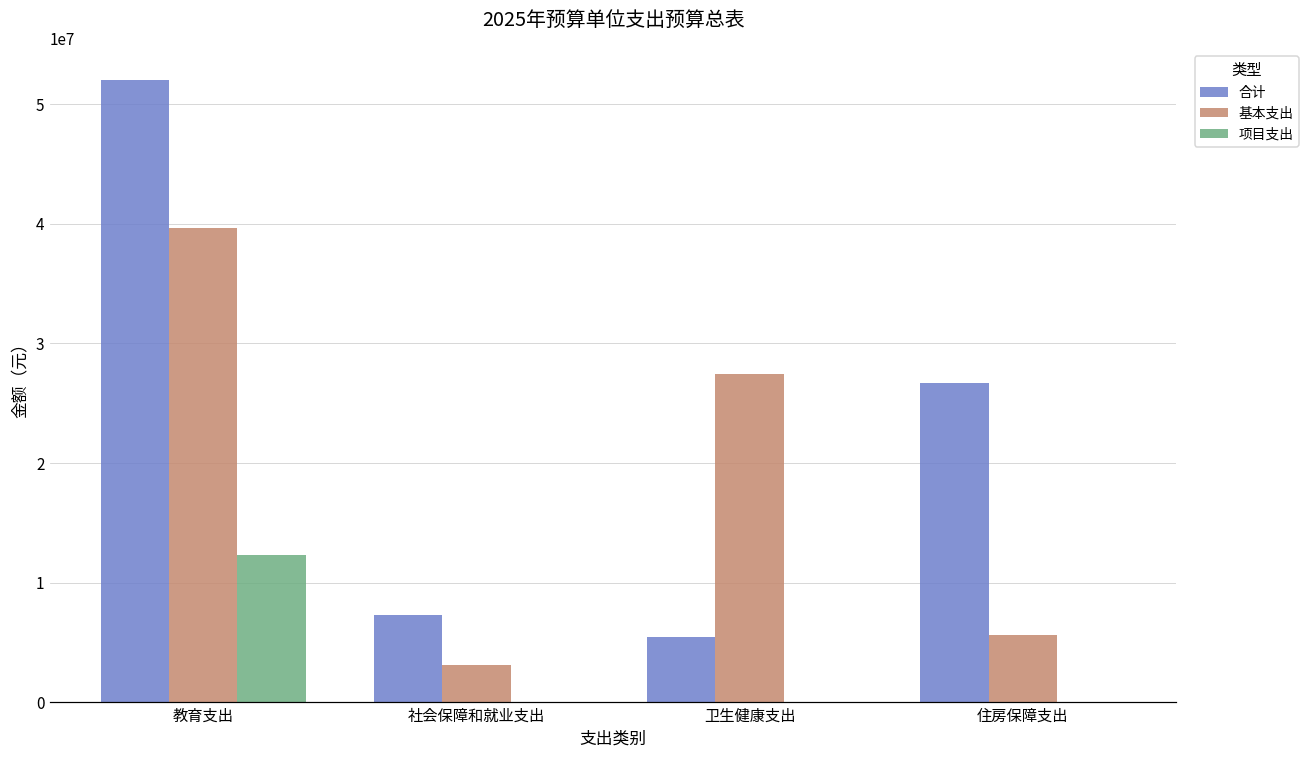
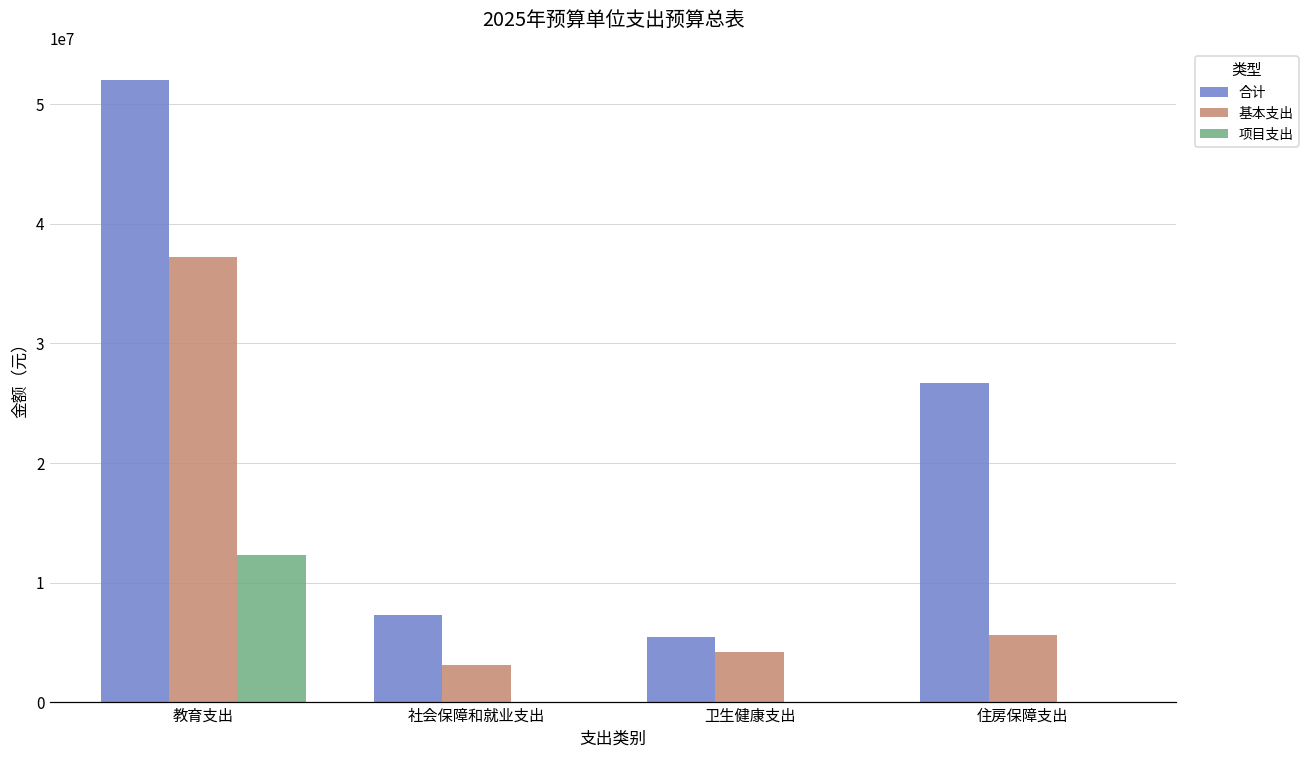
基本支出, 教育支出: 39700000 -> 37200000
基本支出, 卫生健康支出: 27500000 -> 4200000
